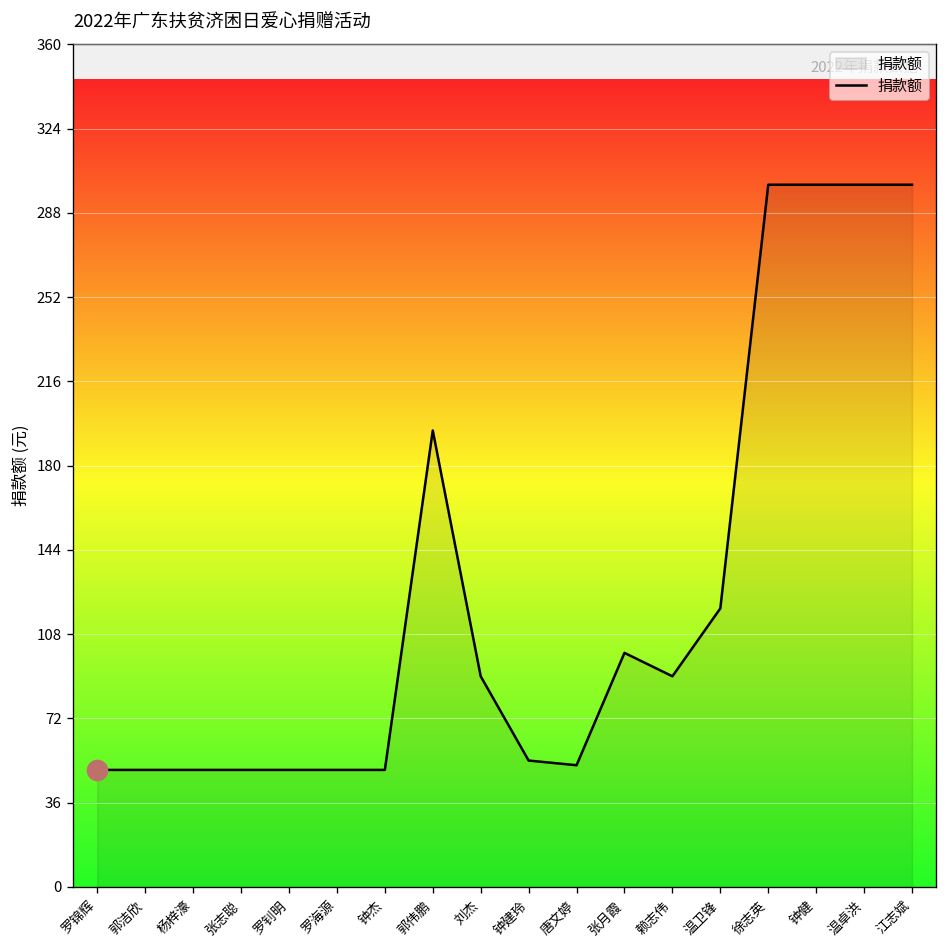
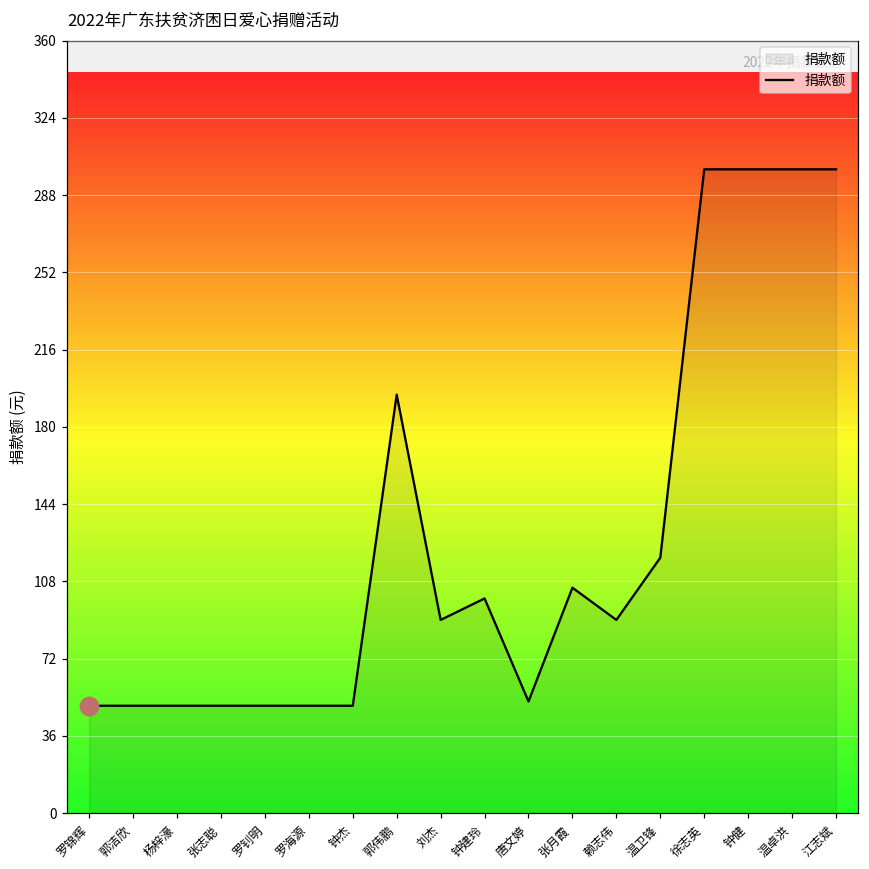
捐款额, 钟建玲: 54 -> 100
捐款额, 张月霞: 100 -> 105
